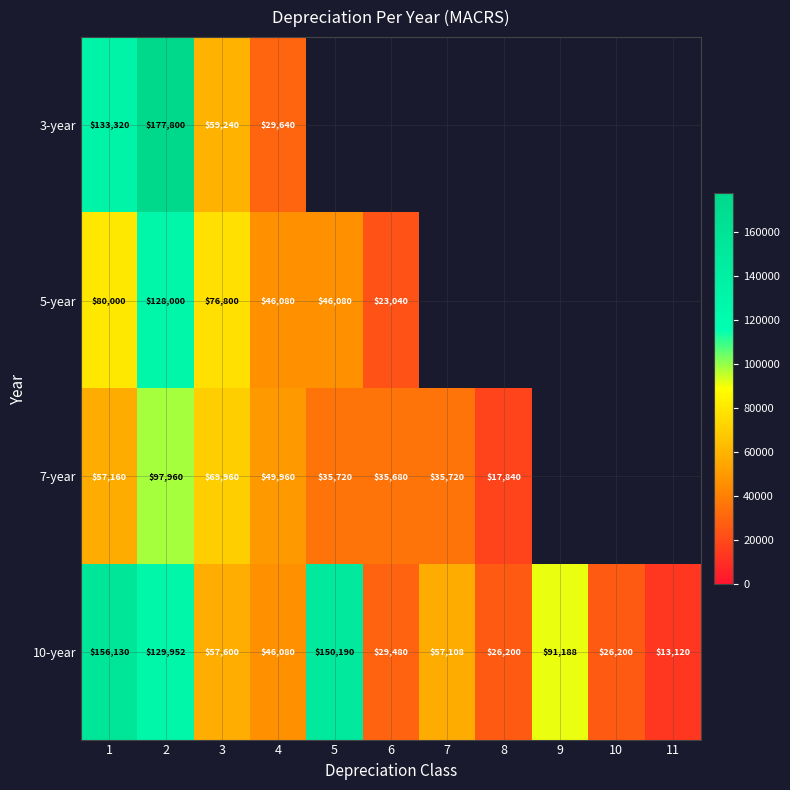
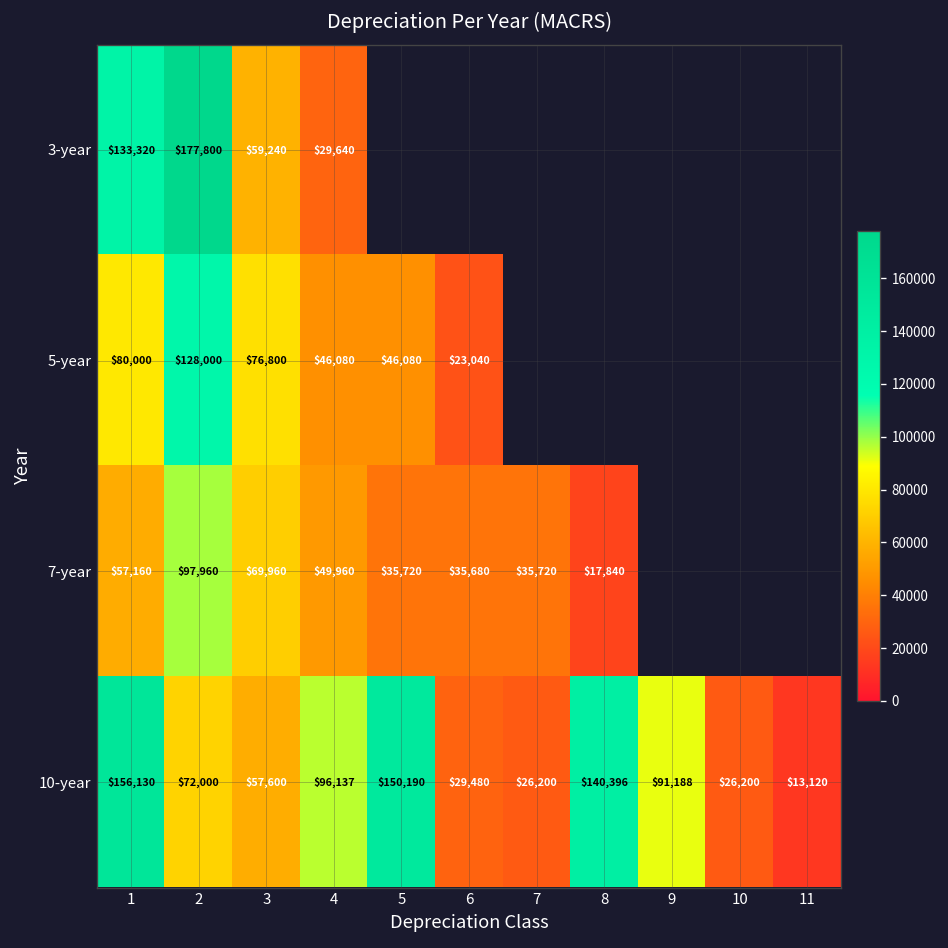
10-year, 2: $129,952 -> $72,000
10-year, 4: $46,080 -> $96,137
10-year, 7: $57,108 -> $26,200
10-year, 8: $26,200 -> $140,396
